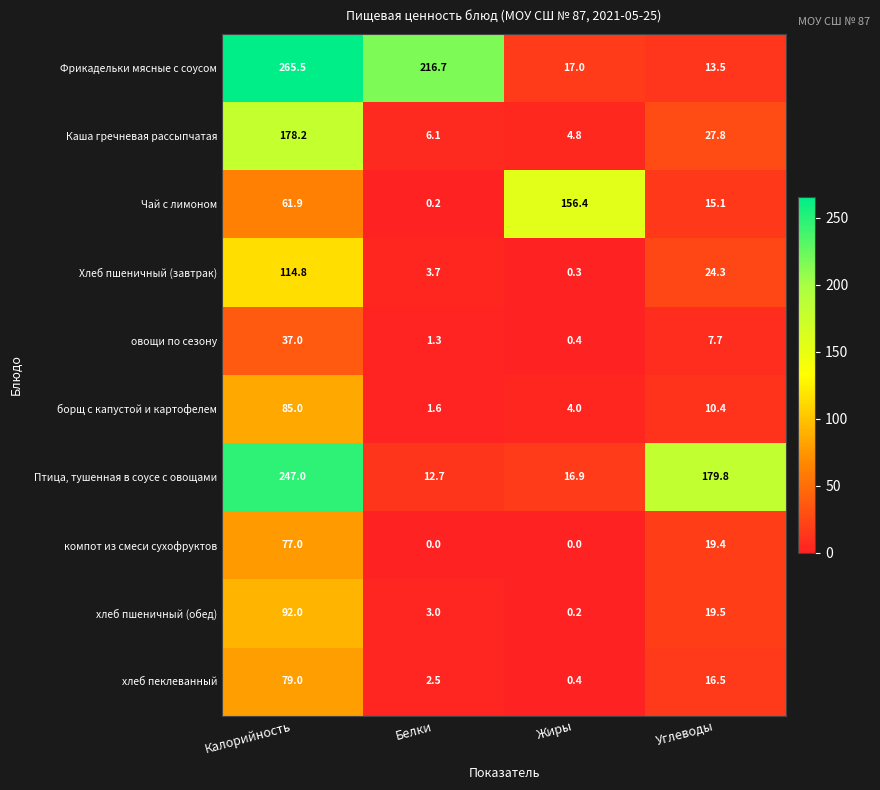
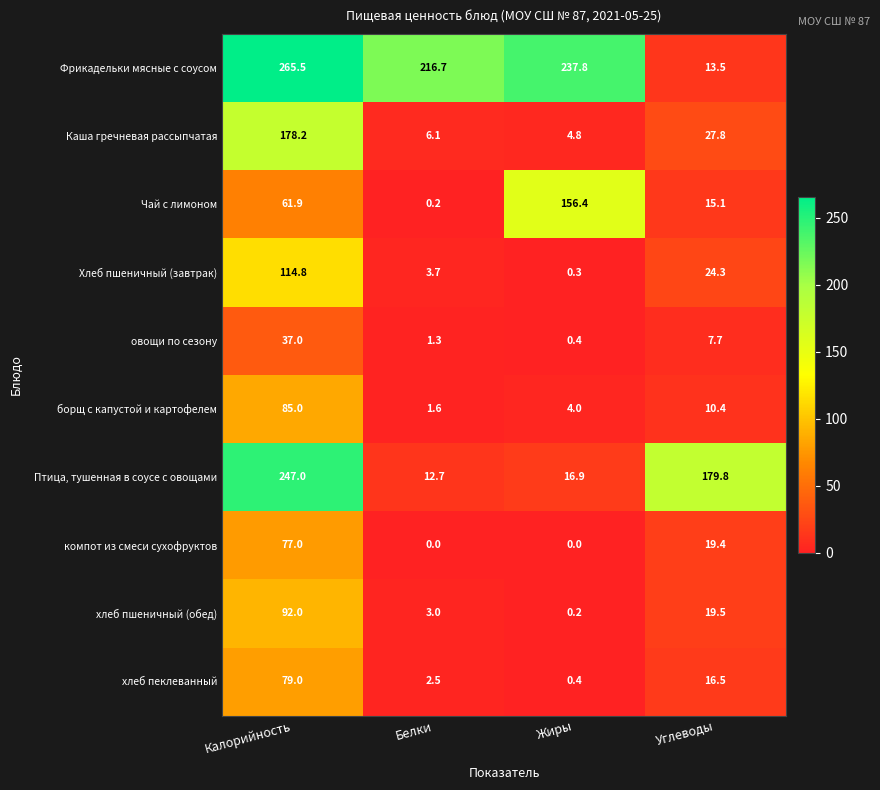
Фрикадельки мясные с соусом, Жиры: 17.0 -> 237.8
